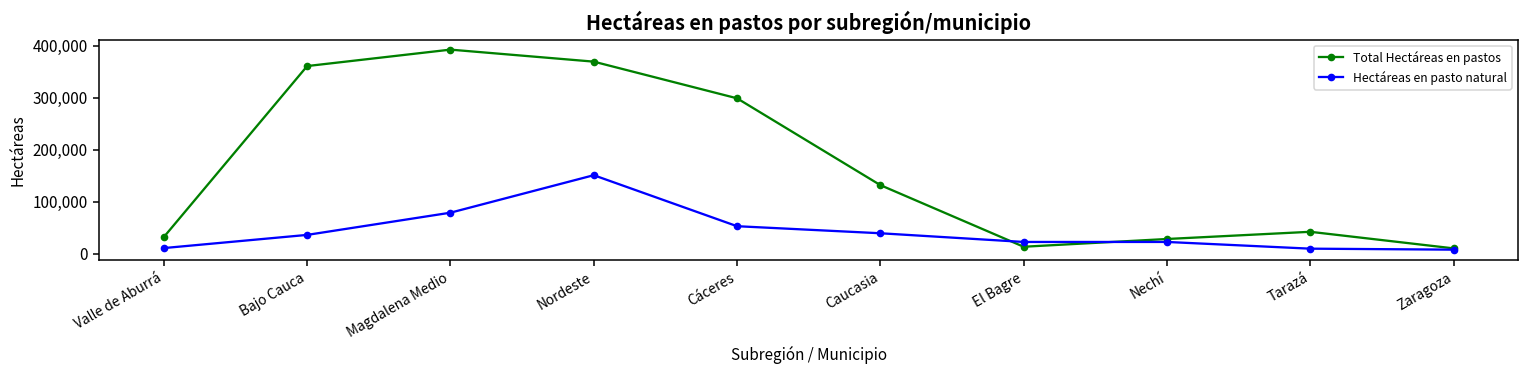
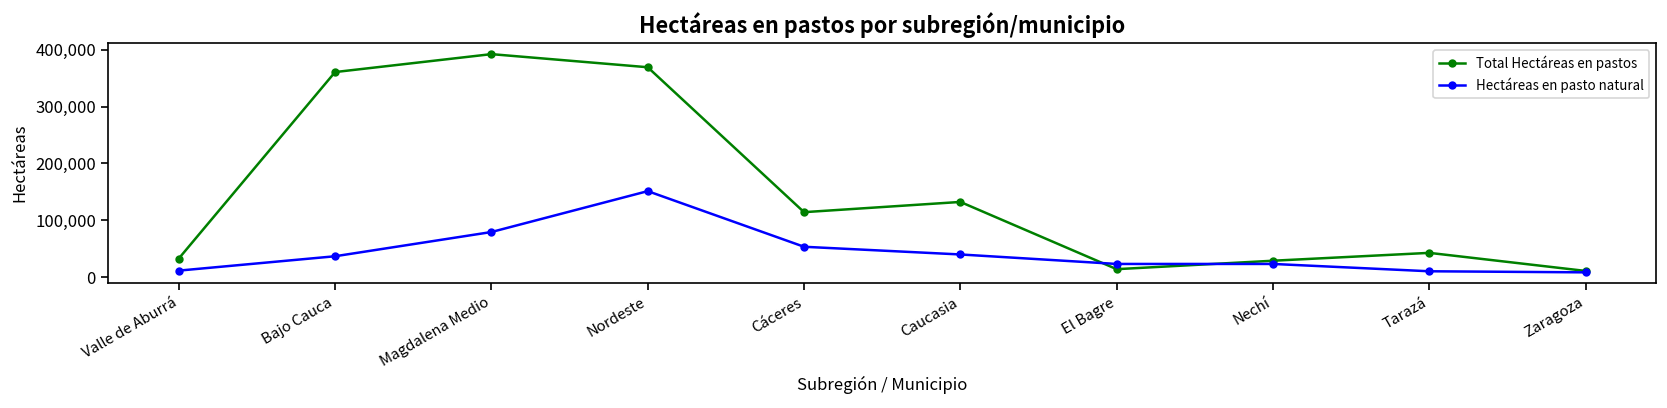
Total Hectáreas en pastos, Cáceres: 300,000 -> 110,000
